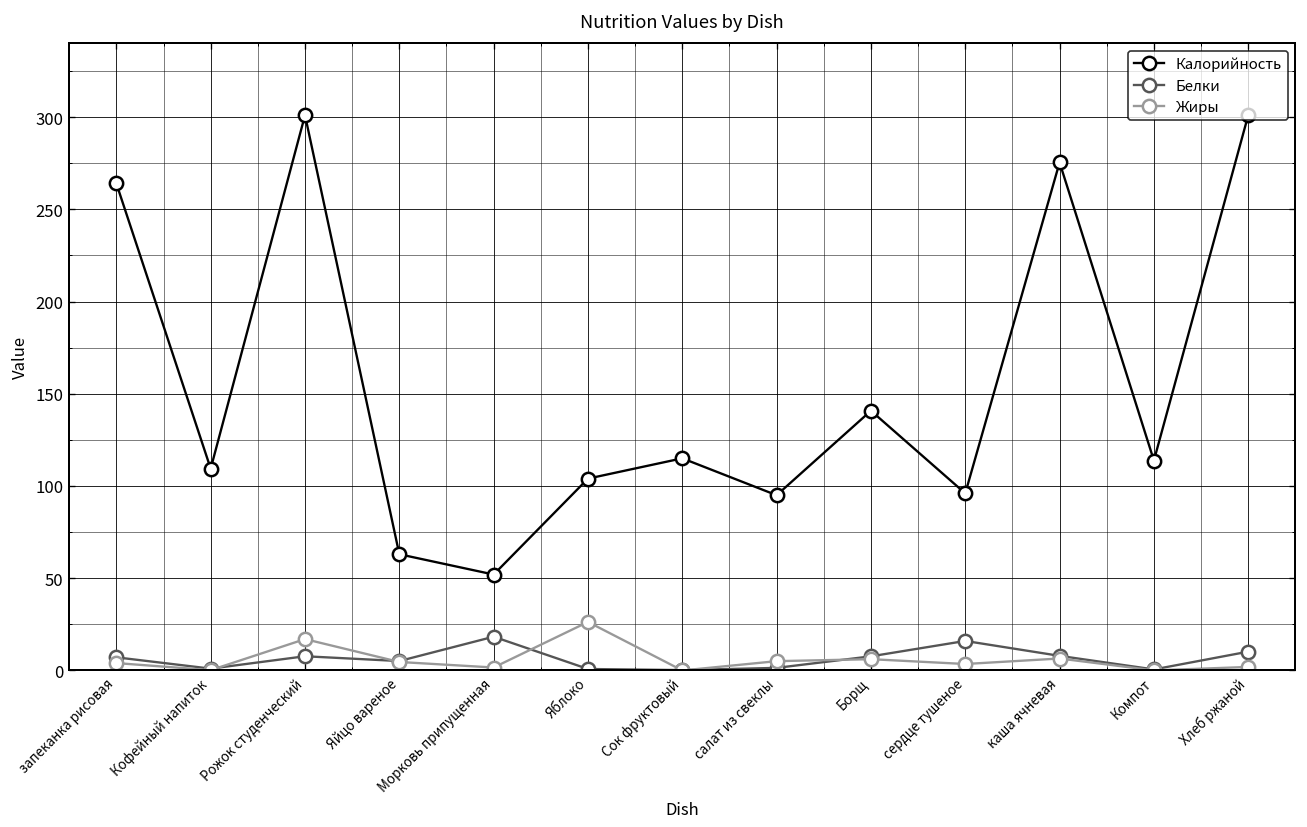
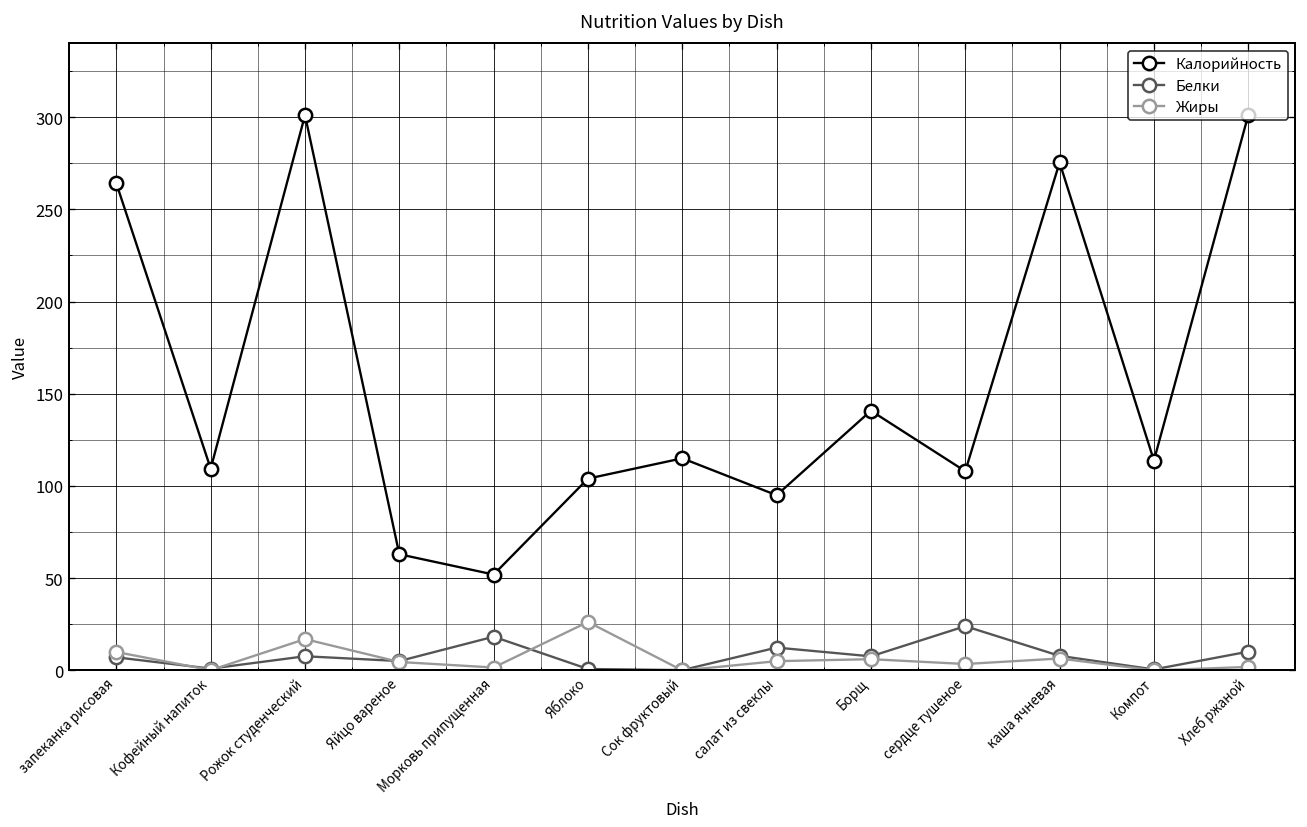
Жиры, запеканка рисовая: 4 -> 10
Белки, салат из свеклы: 1 -> 12
Калорийность, сердце тушеное: 96 -> 108
Белки, сердце тушеное: 16 -> 24
